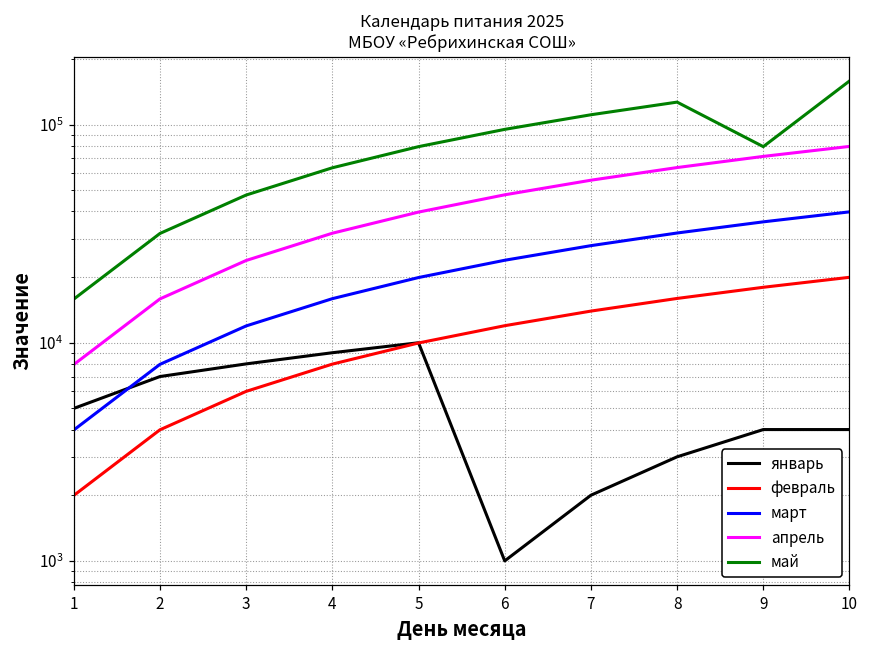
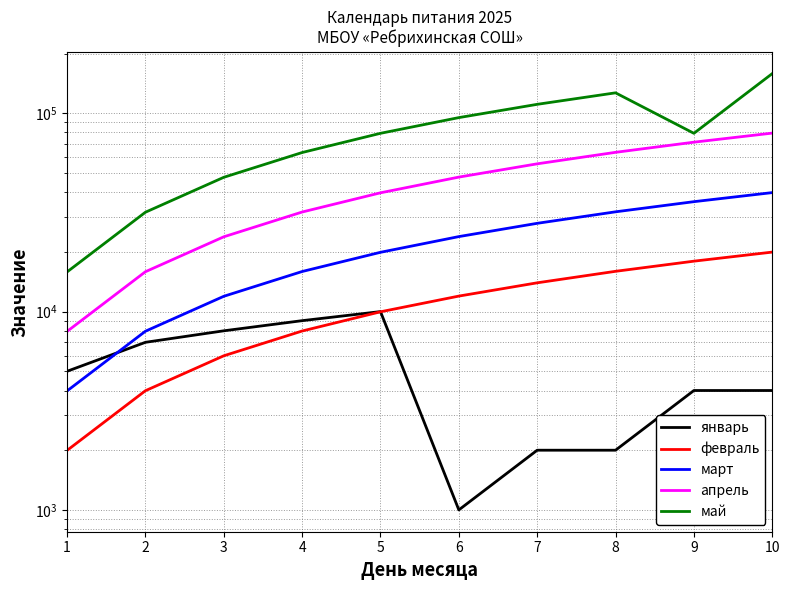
январь, 8: 3000 -> 2000
